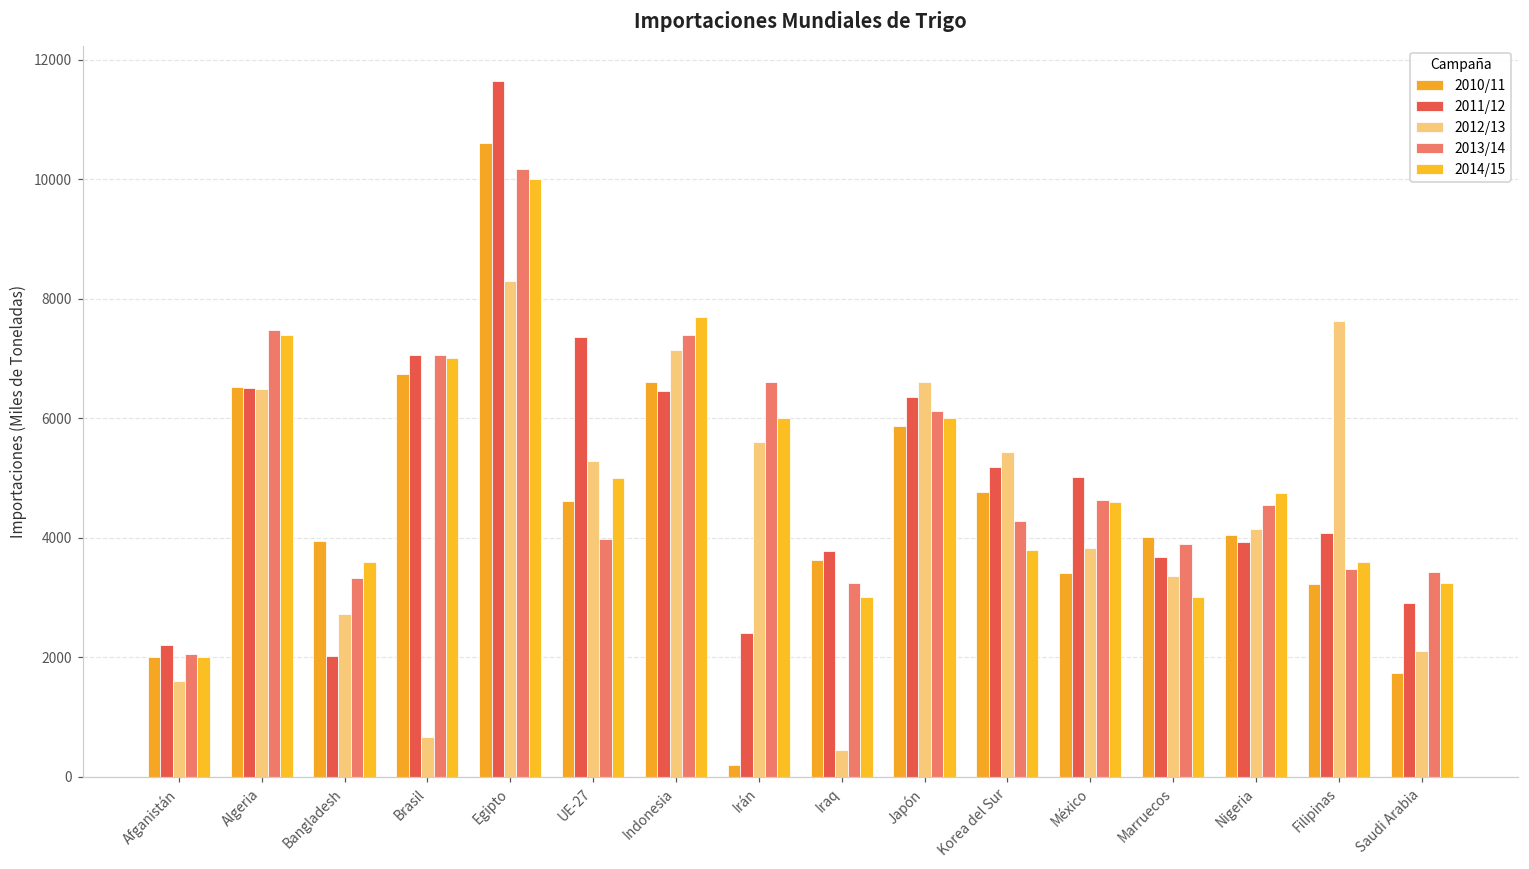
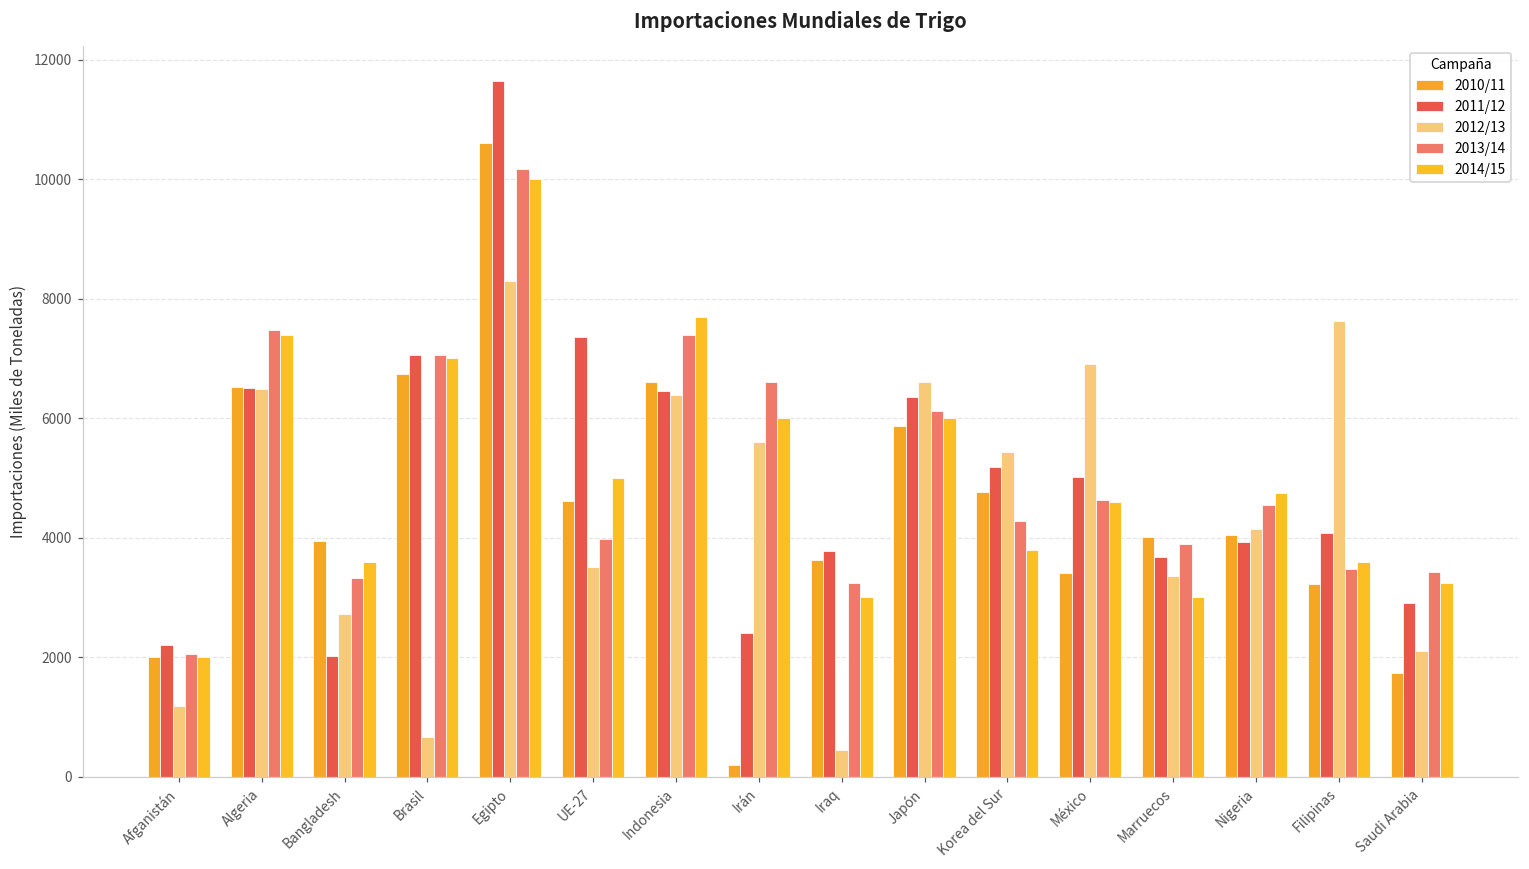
2012/13, Afganistán: 1600 -> 1200
2012/13, UE-27: 5300 -> 3500
2012/13, Indonesia: 7100 -> 6400
2012/13, México: 3800 -> 6900
